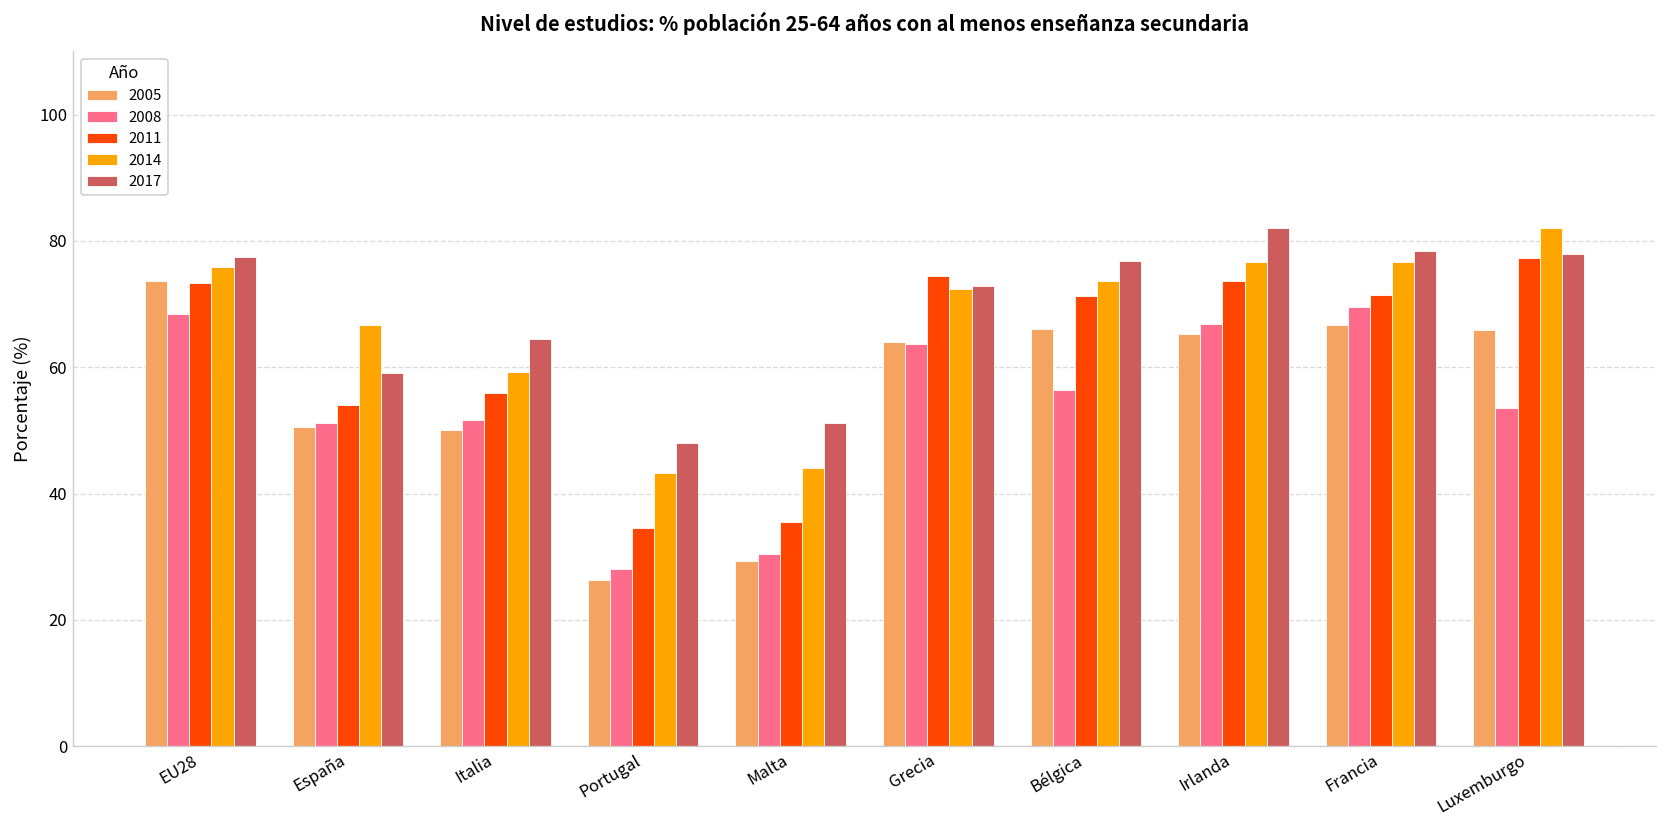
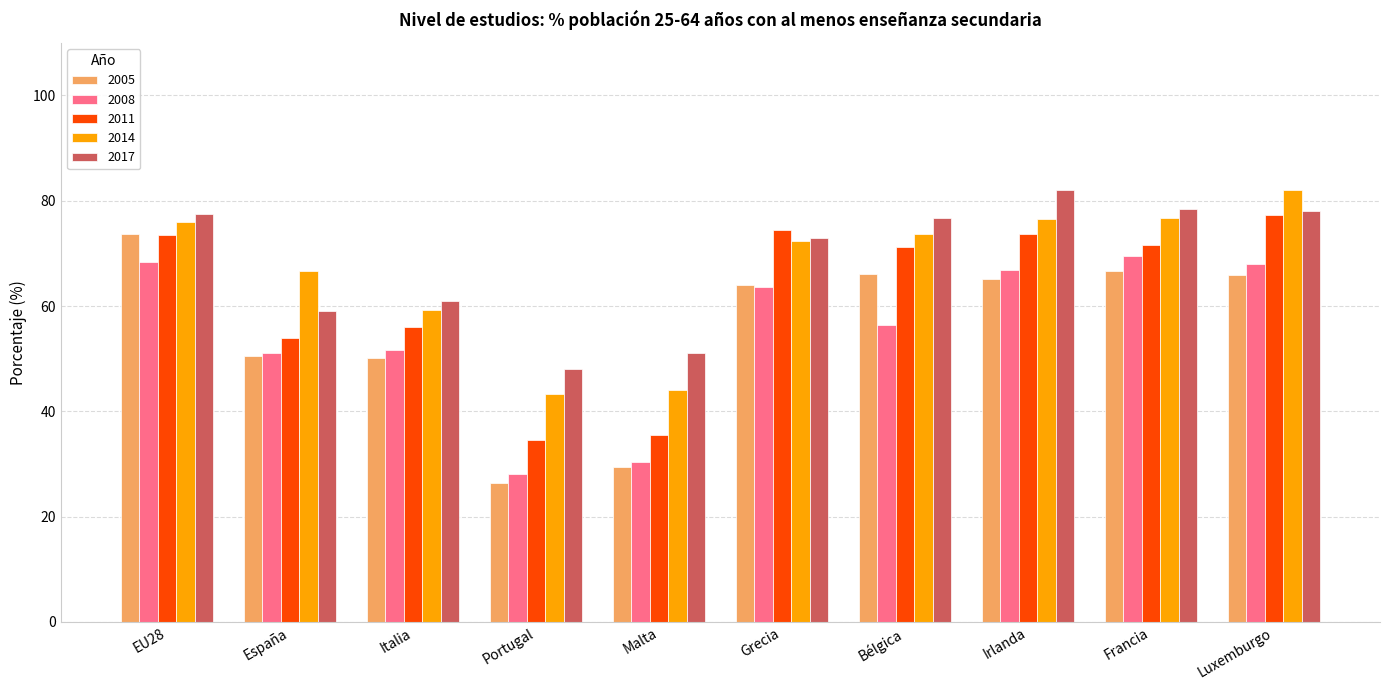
2017, Italia: 65 -> 61
2008, Luxemburgo: 54 -> 68
